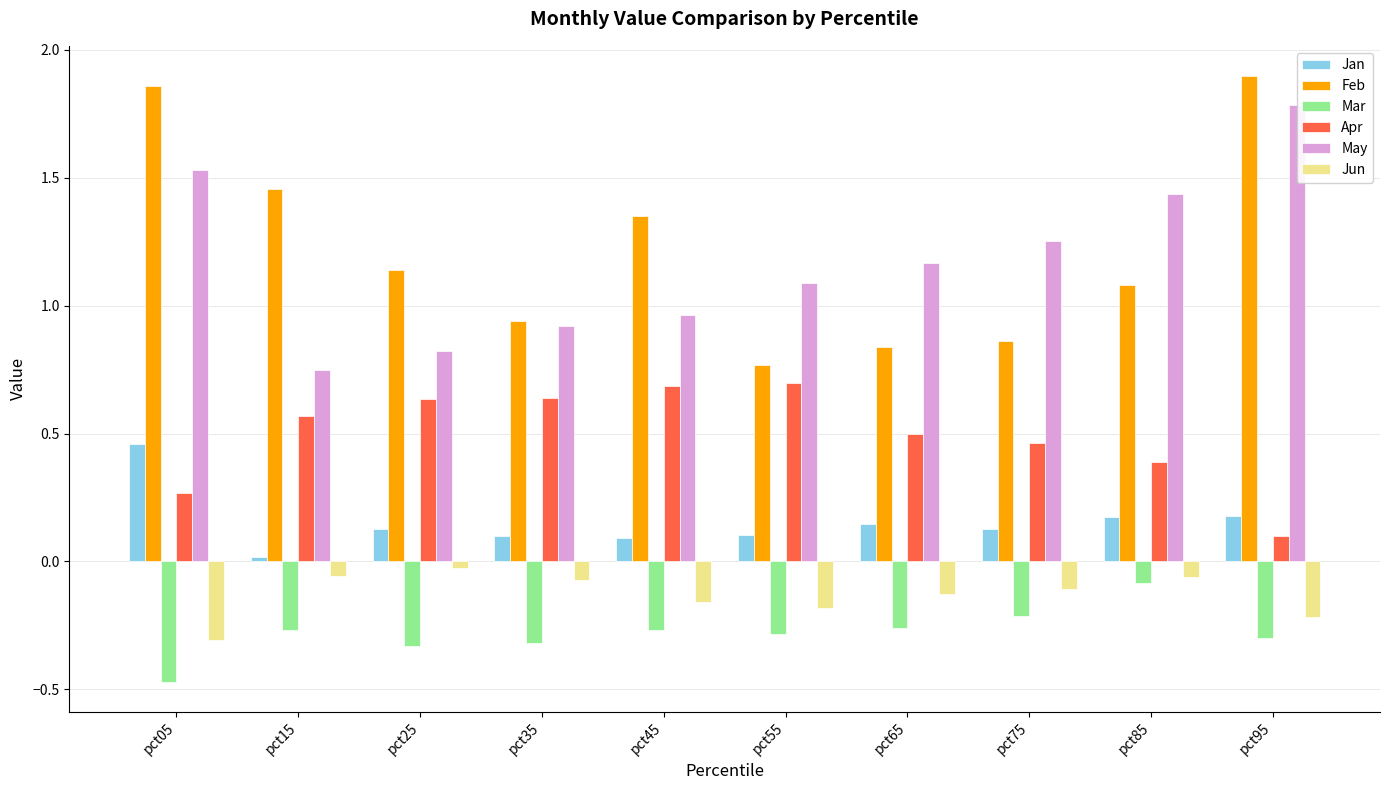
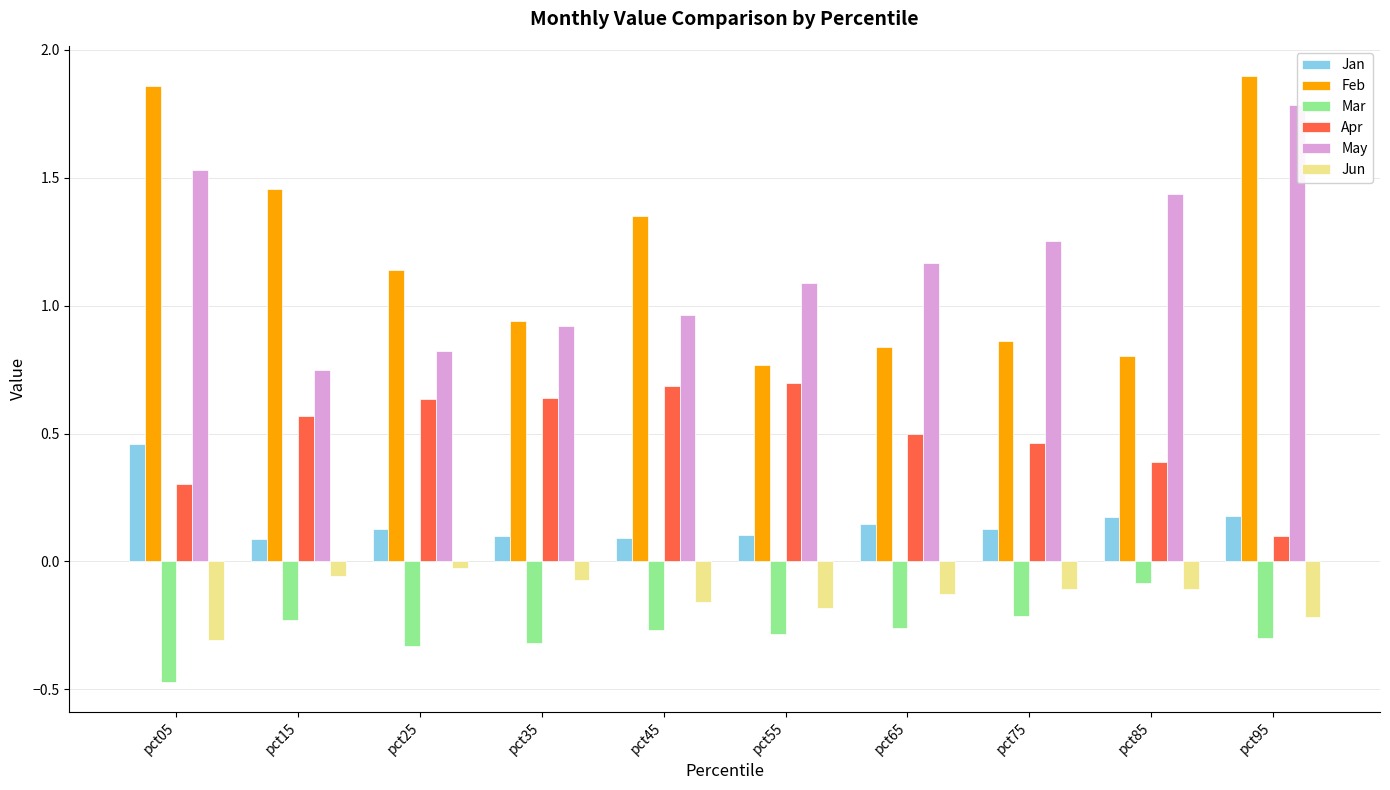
Apr, pct05: 0.27 -> 0.30
Jan, pct15: 0.02 -> 0.09
Mar, pct15: -0.27 -> -0.23
Feb, pct85: 1.08 -> 0.80
Jun, pct85: -0.06 -> -0.11
